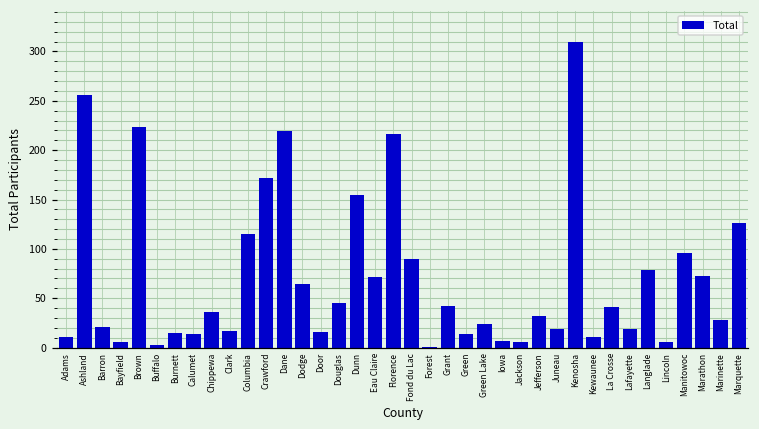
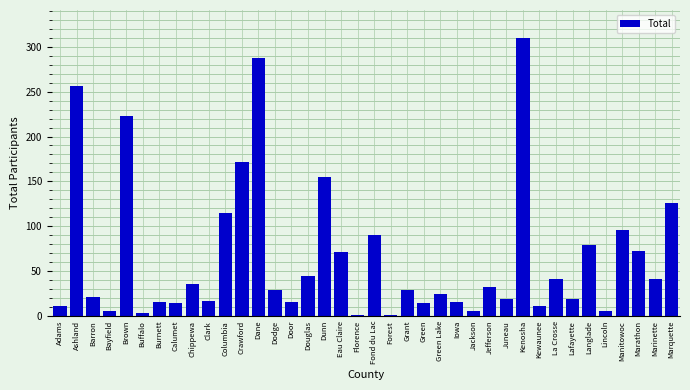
Dane: 220 -> 290
Dodge: 60 -> 30
Florence: 220 -> 0
Grant: 40 -> 30
Iowa: 10 -> 20
Marinette: 30 -> 40
